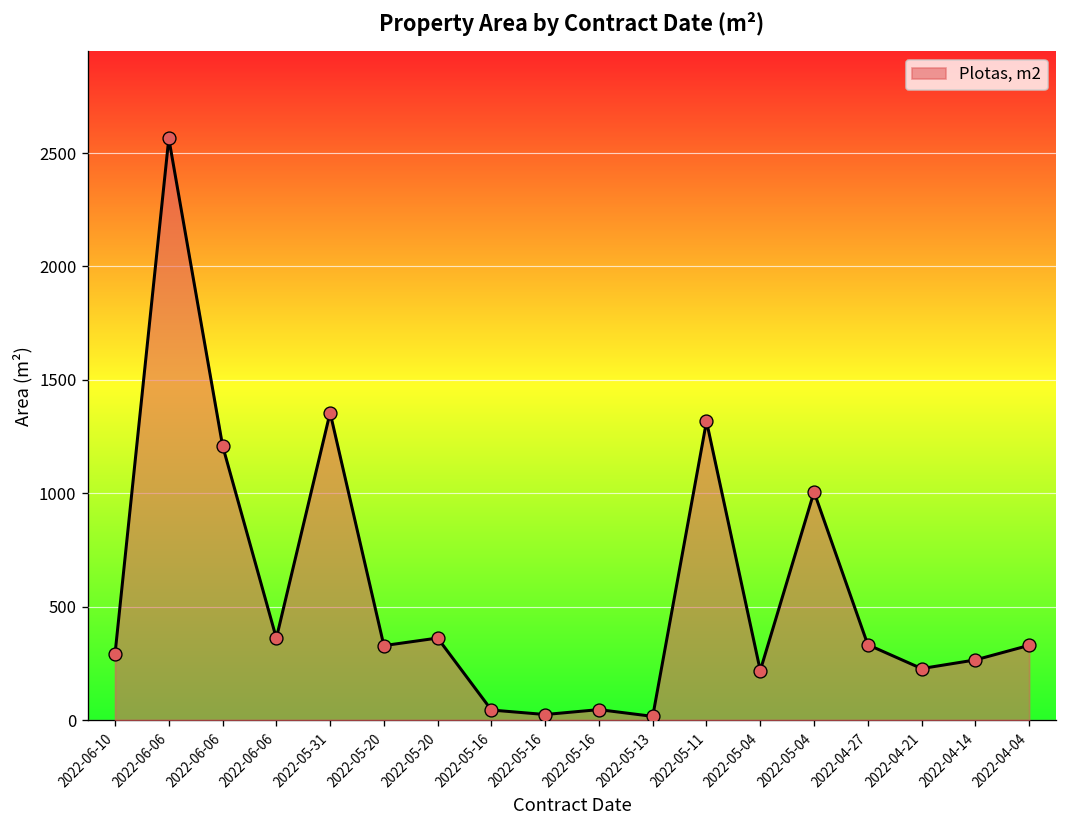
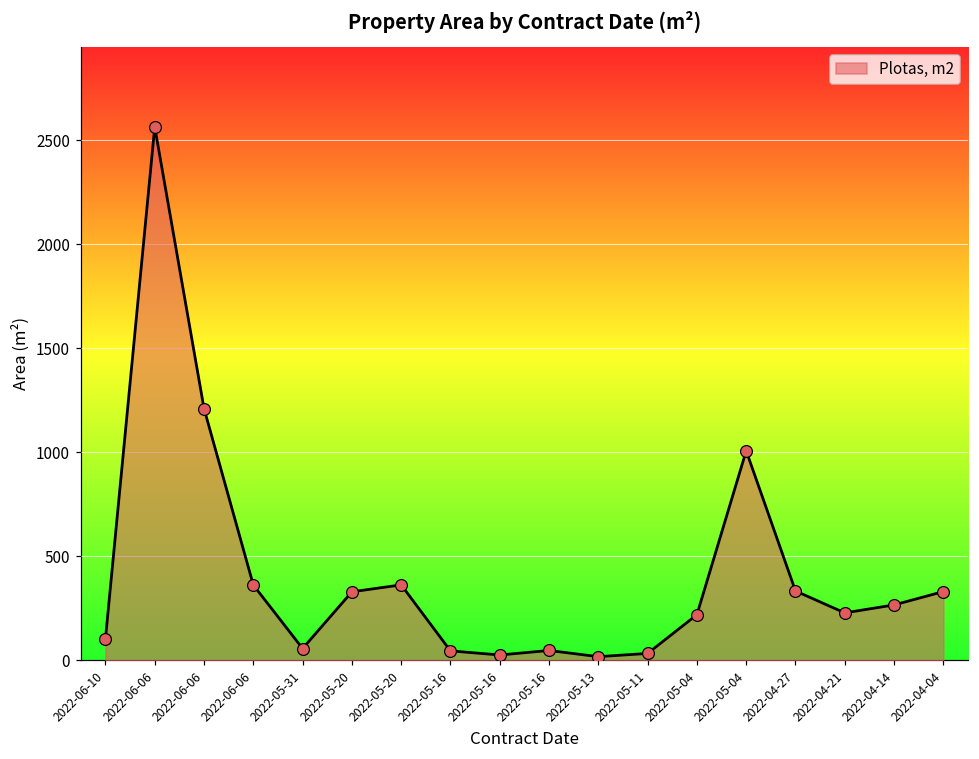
2022-06-10: 290 -> 100
2022-05-31: 1360 -> 60
2022-05-11: 1320 -> 30
